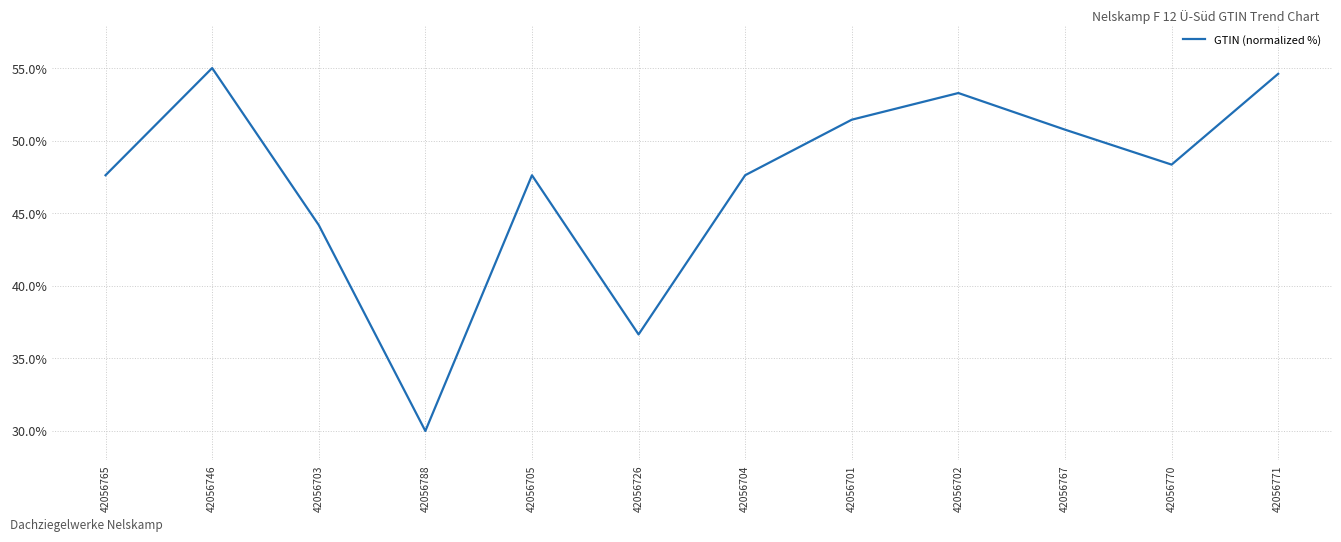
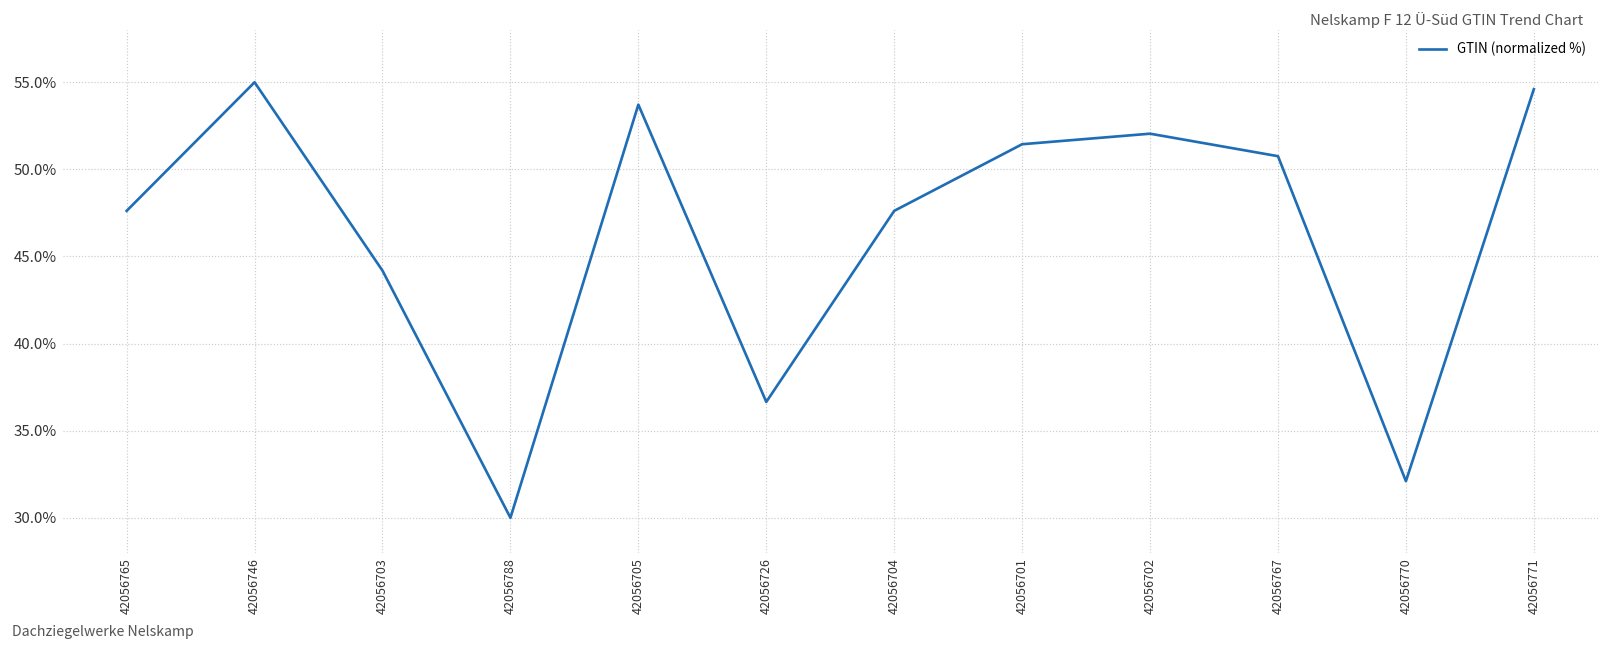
42056705: 47.6% -> 53.7%
42056702: 53.3% -> 52.0%
42056770: 48.3% -> 32.1%
